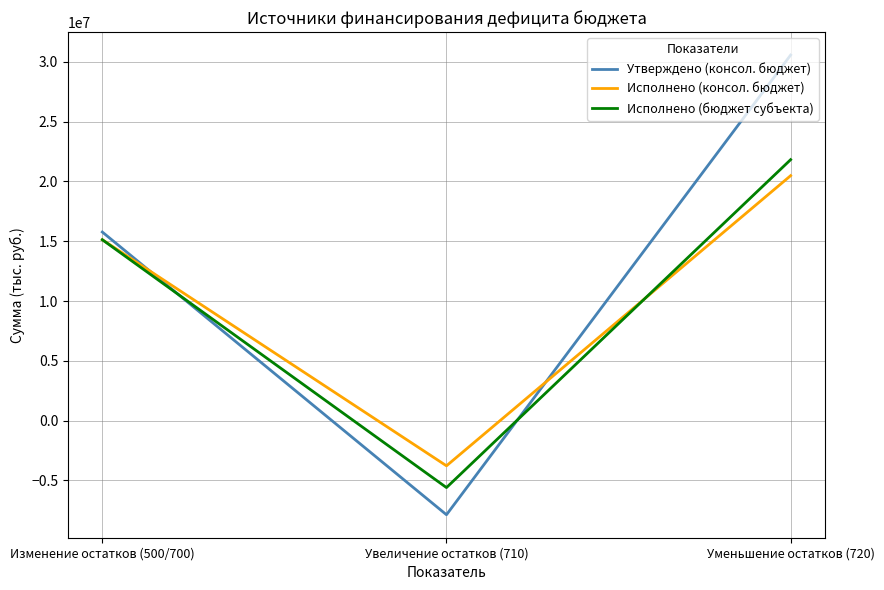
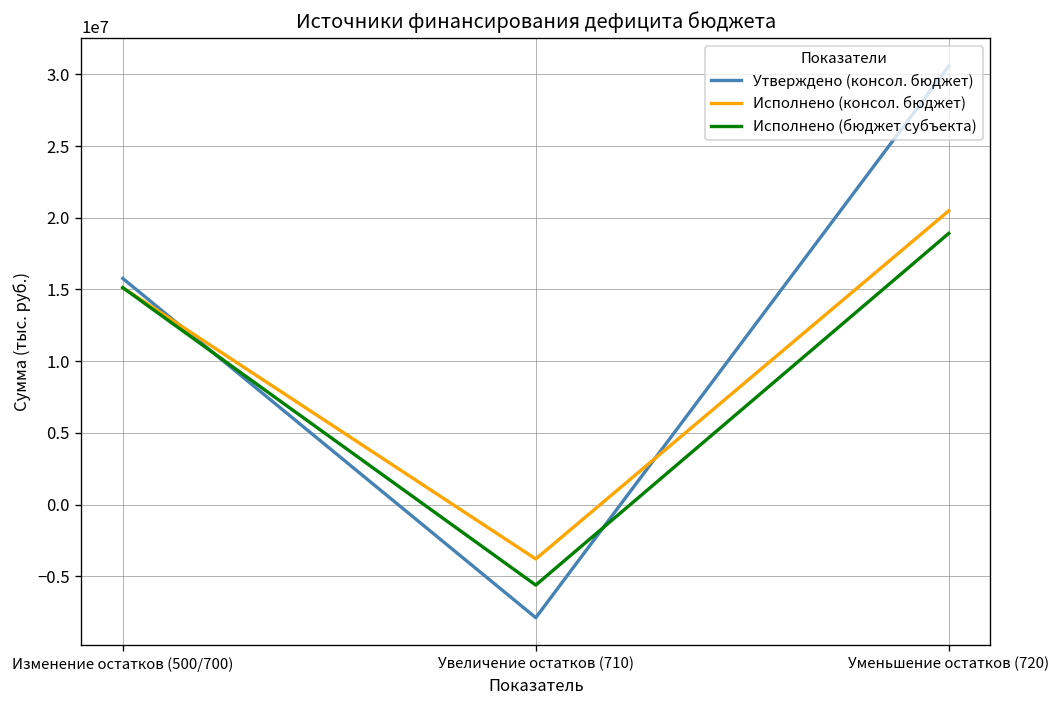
Исполнено (бюджет субъекта), Уменьшение остатков (720): 21800000 -> 18900000
